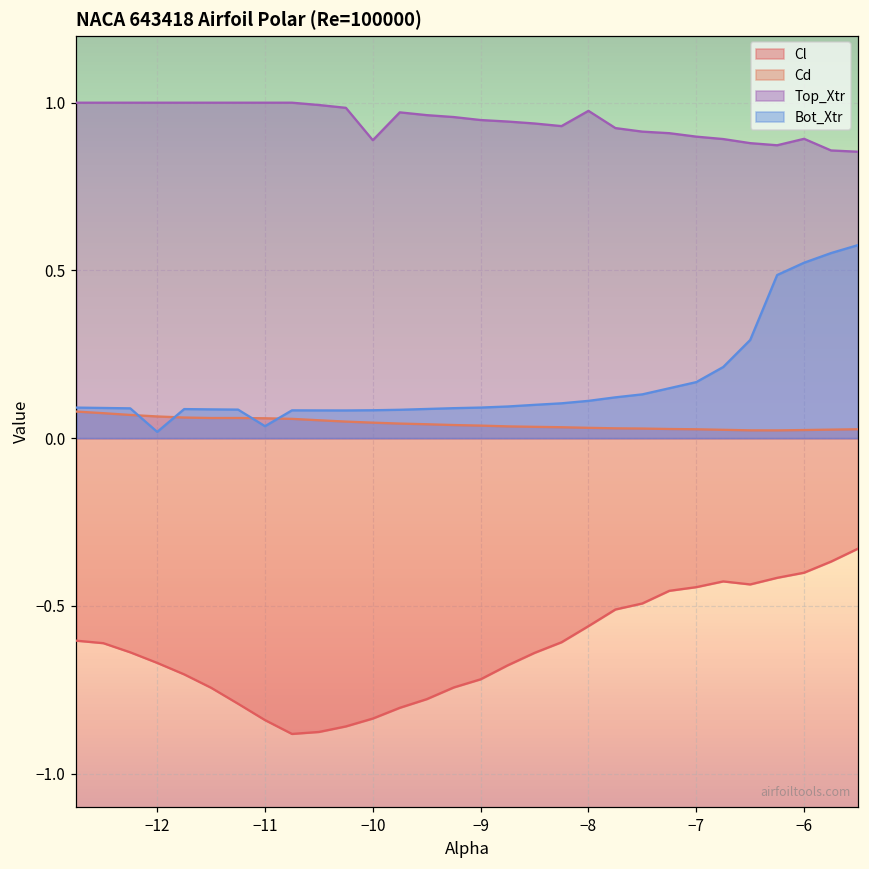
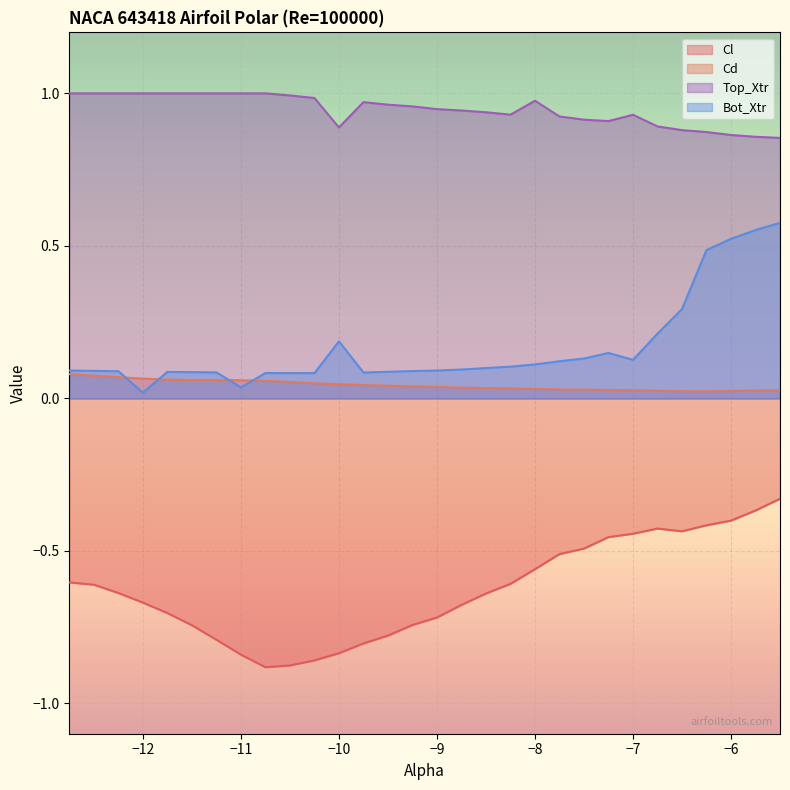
Bot_Xtr, −10: 0.08 -> 0.19
Top_Xtr, −7: 0.90 -> 0.93
Bot_Xtr, −7: 0.17 -> 0.13
Top_Xtr, −6: 0.89 -> 0.86
